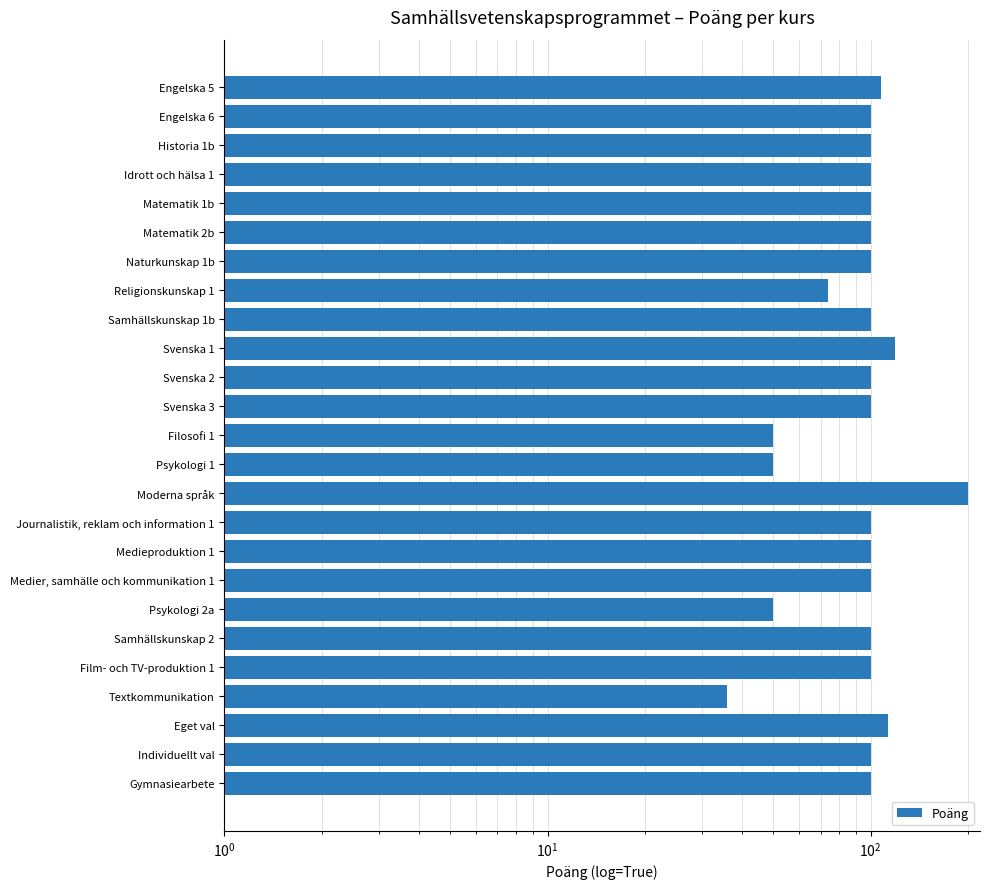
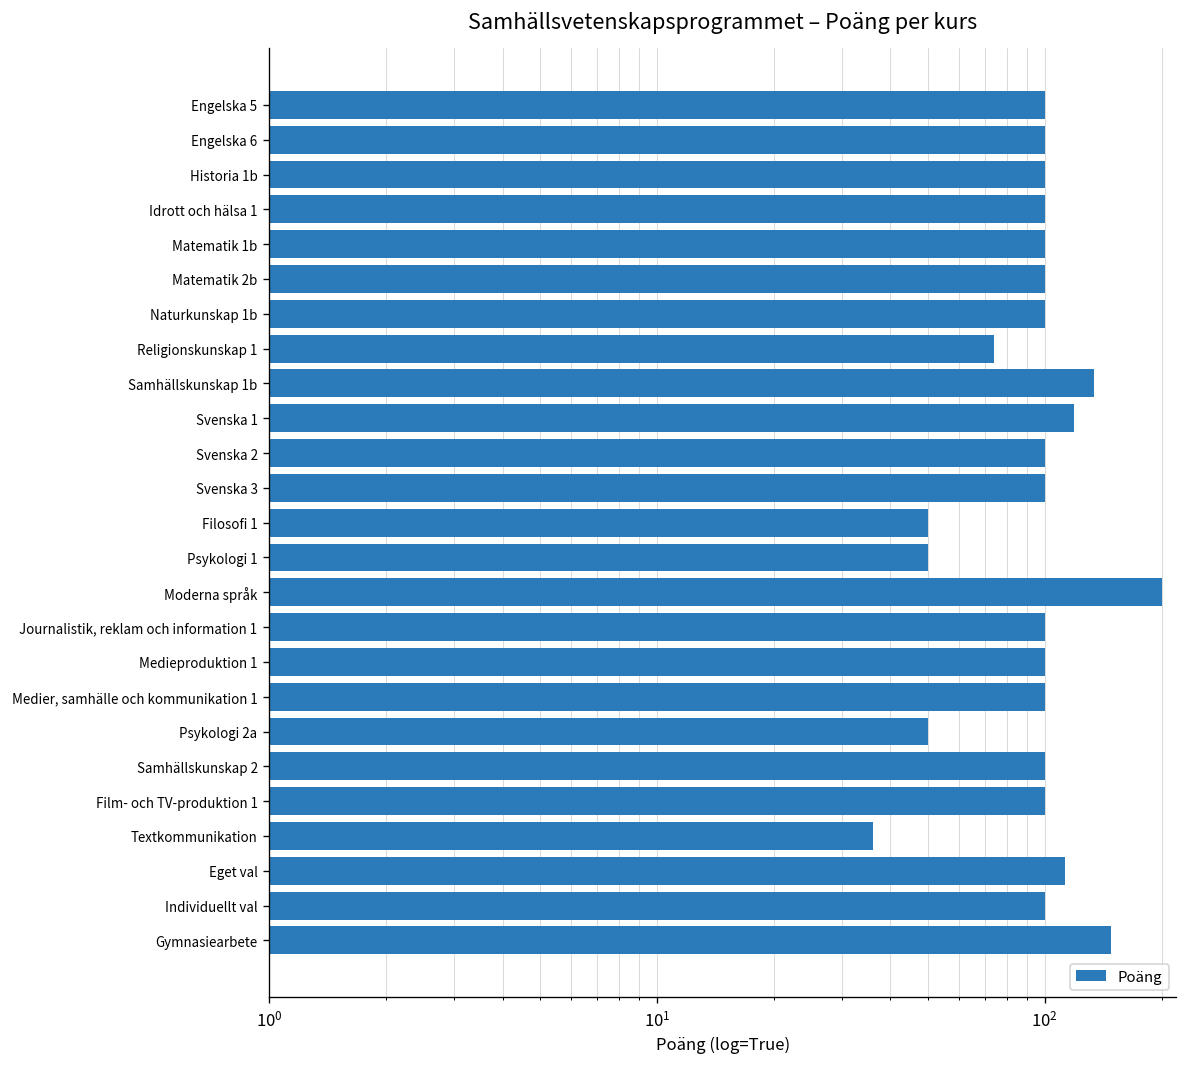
Engelska 5: 108 -> 100
Samhällskunskap 1b: 100 -> 134
Gymnasiearbete: 100 -> 150
